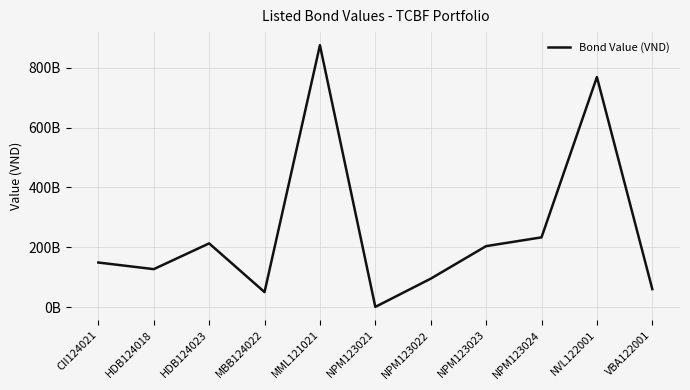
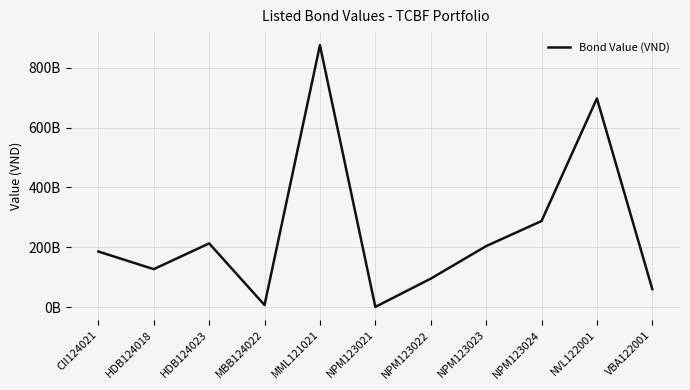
CII124021: 150000000000 -> 190000000000
MBB124022: 50000000000 -> 10000000000
NPM123024: 230000000000 -> 290000000000
NVL122001: 770000000000 -> 700000000000
